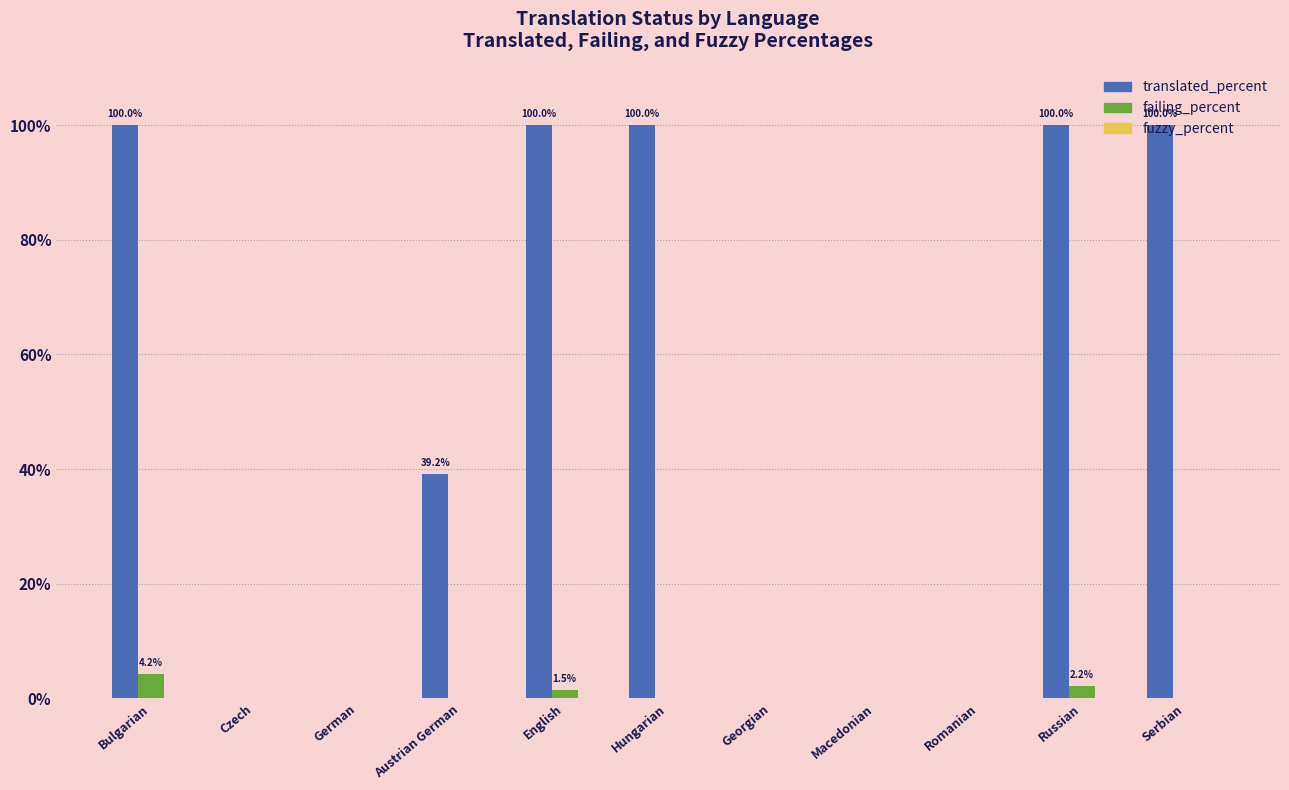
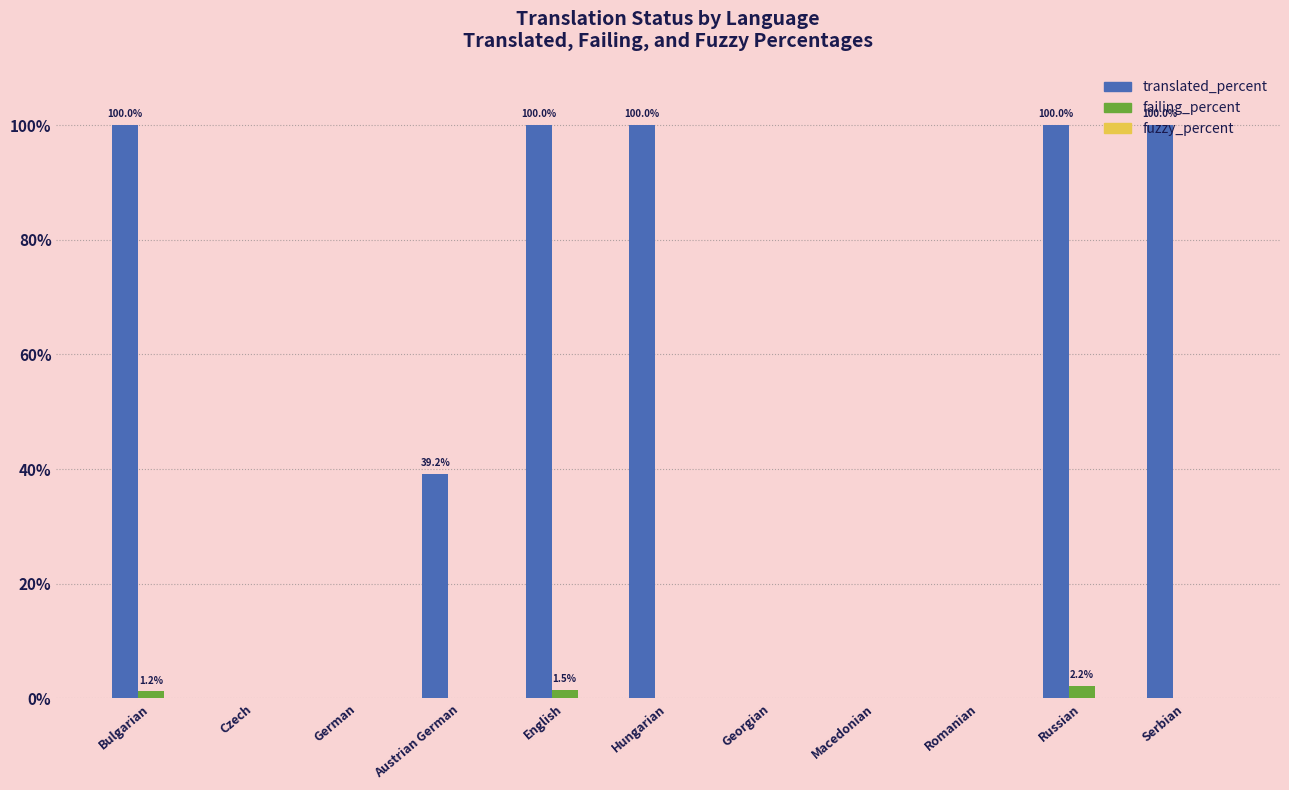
failing_percent, Bulgarian: 4.2% -> 1.2%
